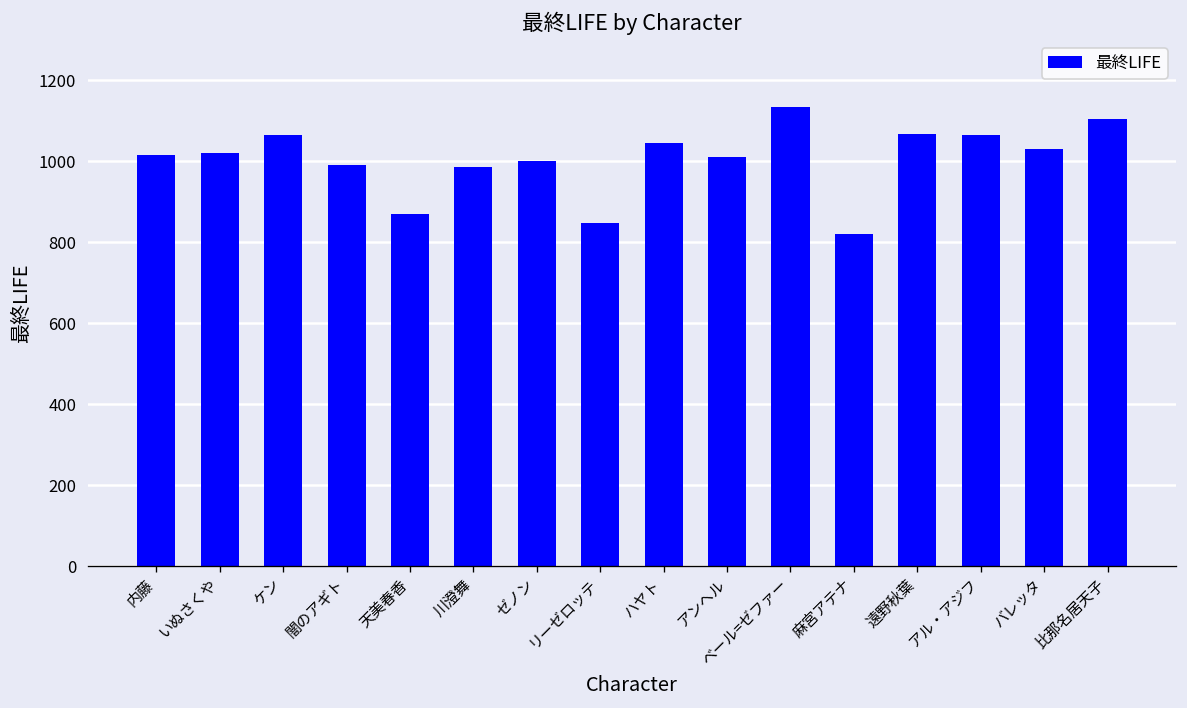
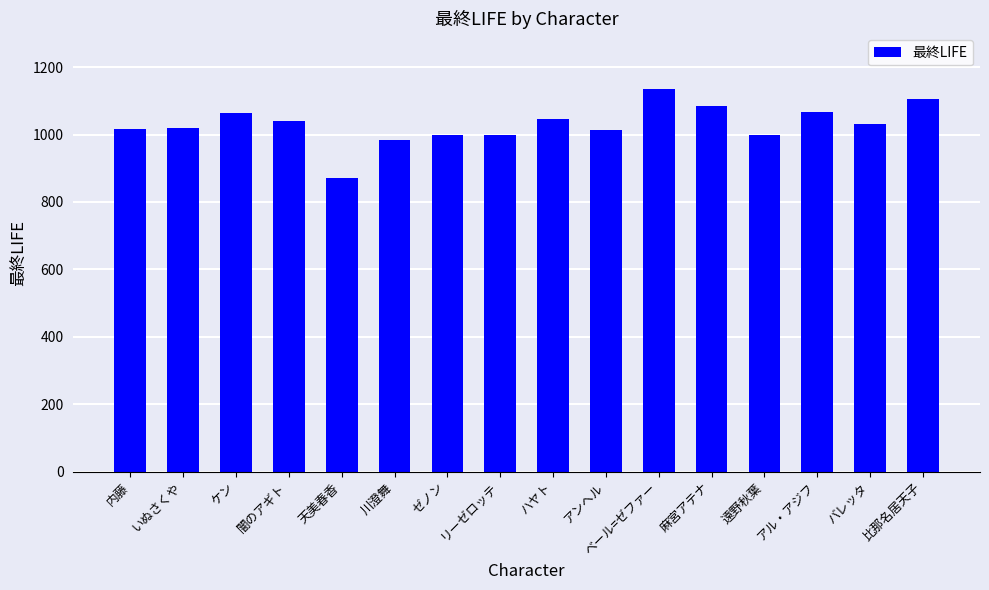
闇のアギト: 990 -> 1040
リーゼロッテ: 850 -> 1000
麻宮アテナ: 820 -> 1090
遠野秋葉: 1070 -> 1000
